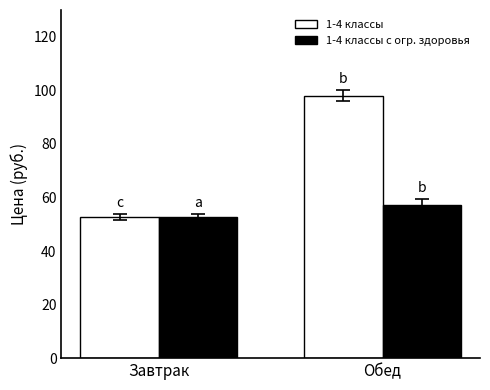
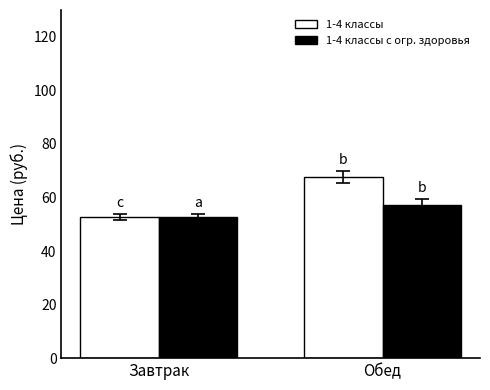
1-4 классы, Обед: 98 -> 68
